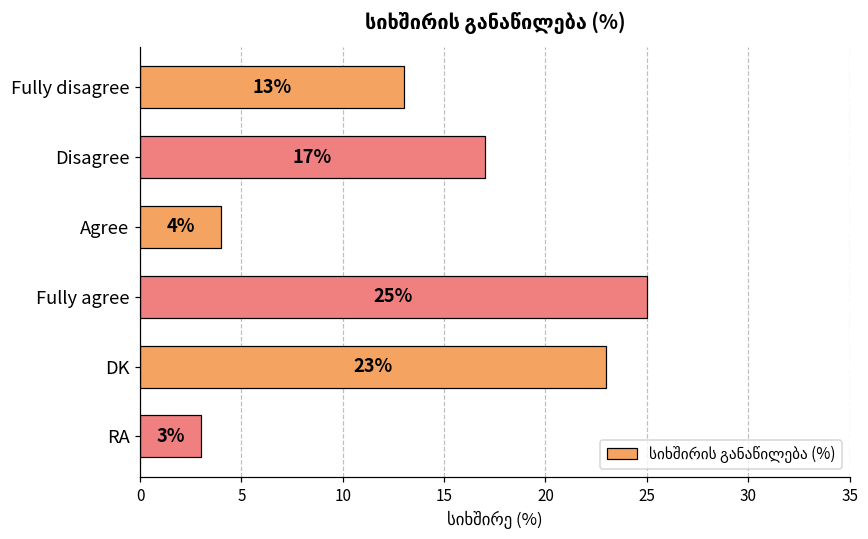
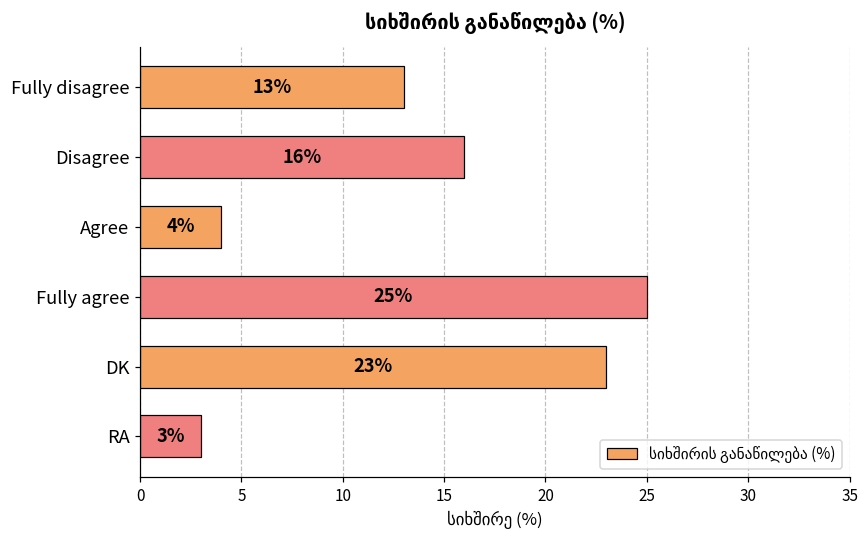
Disagree: 17% -> 16%
